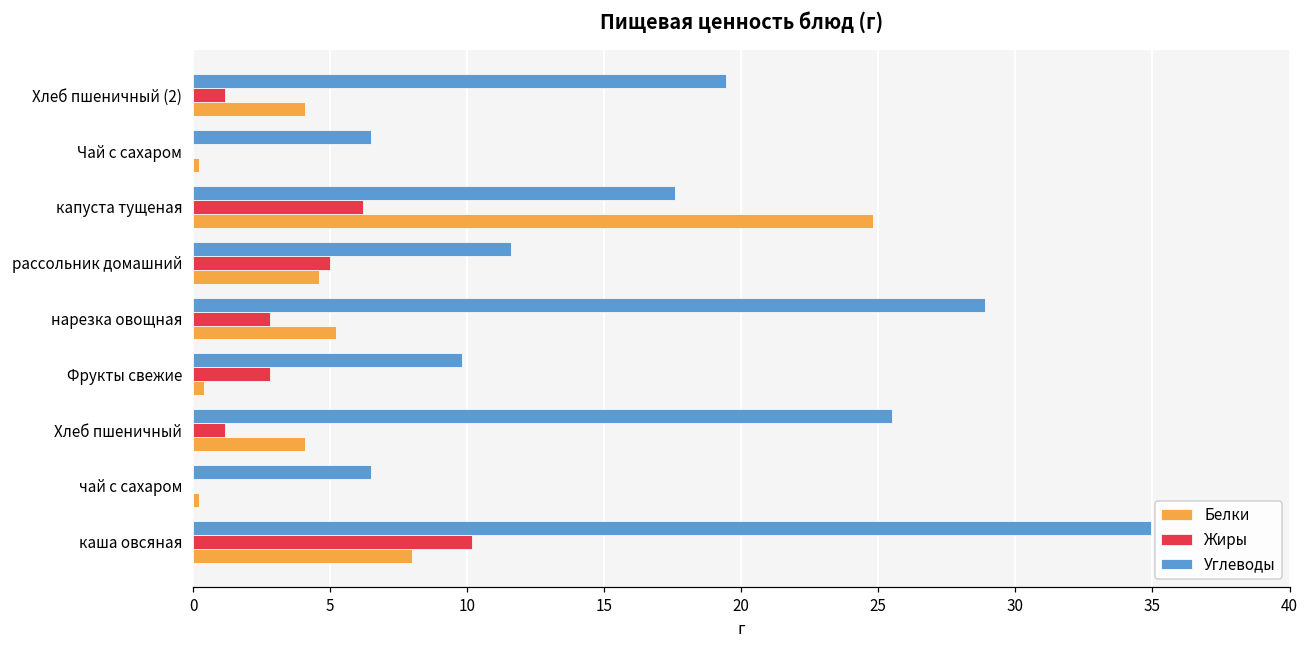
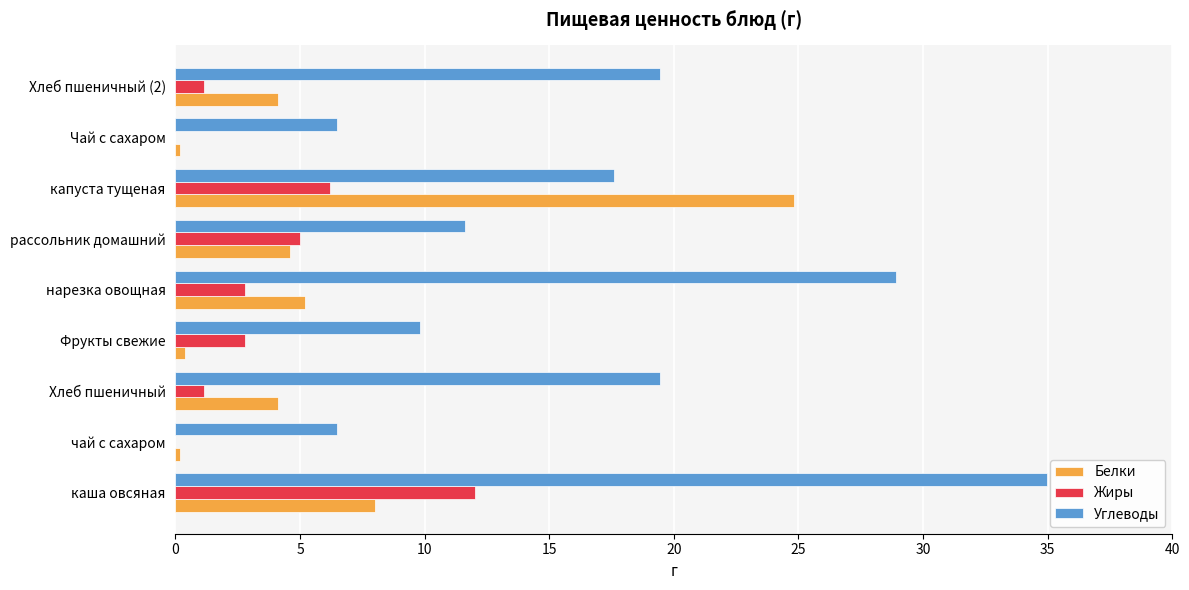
Углеводы, Хлеб пшеничный: 25.5 -> 19.5
Жиры, каша овсяная: 10.2 -> 12.0
